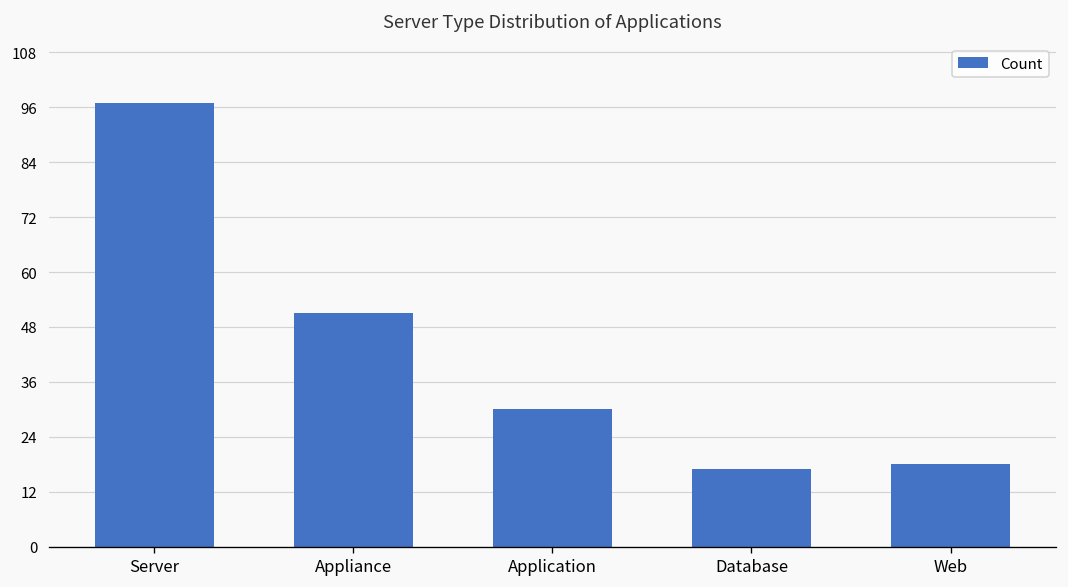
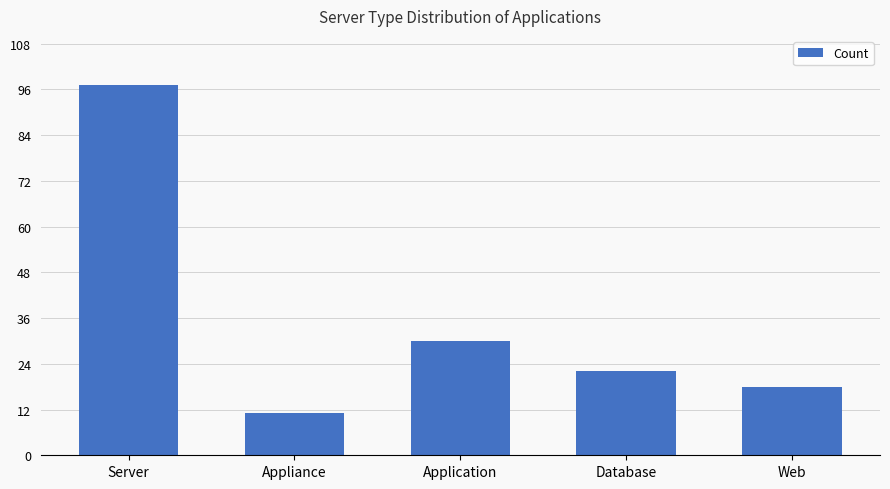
Appliance: 51 -> 11
Database: 17 -> 22
